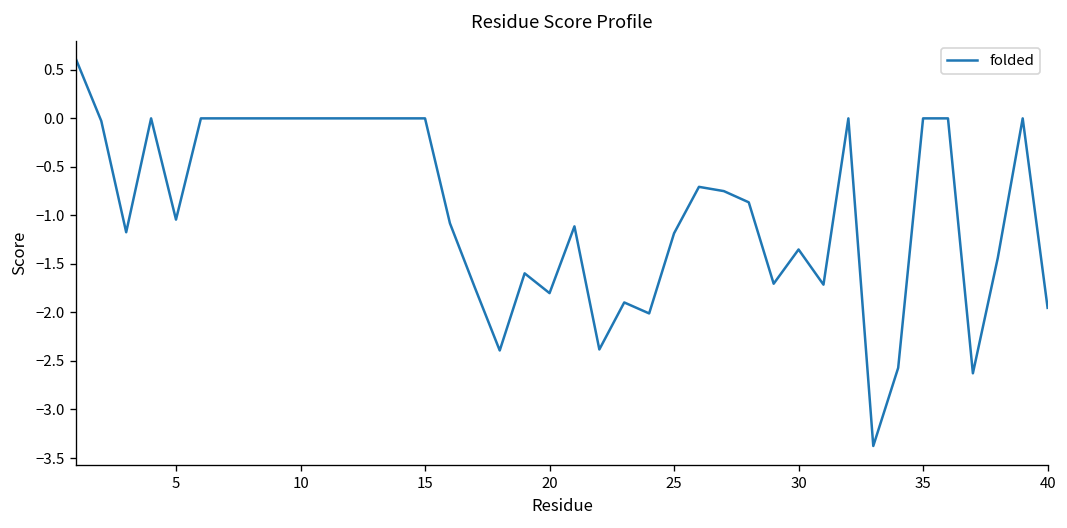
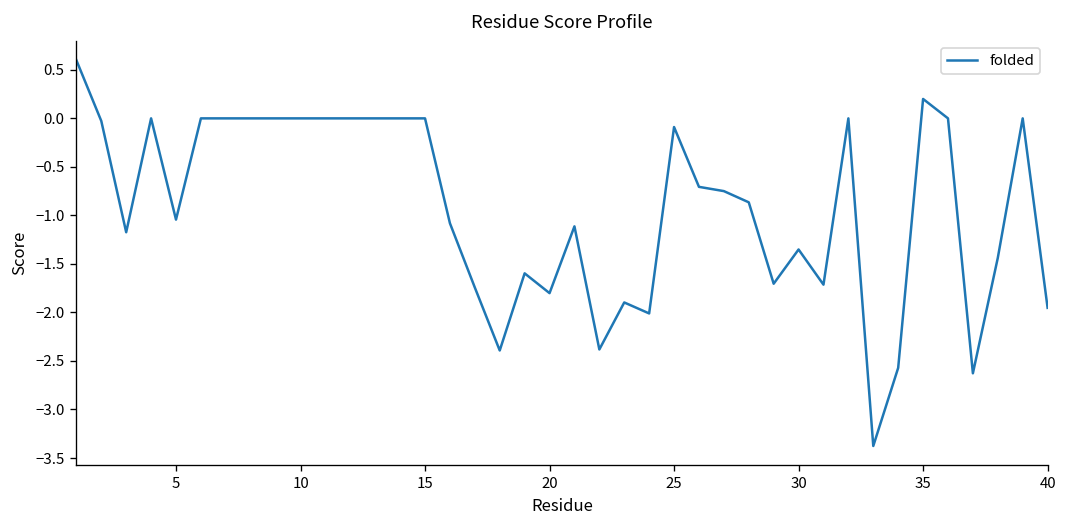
25: -1.2 -> -0.1
35: 0.0 -> 0.2
